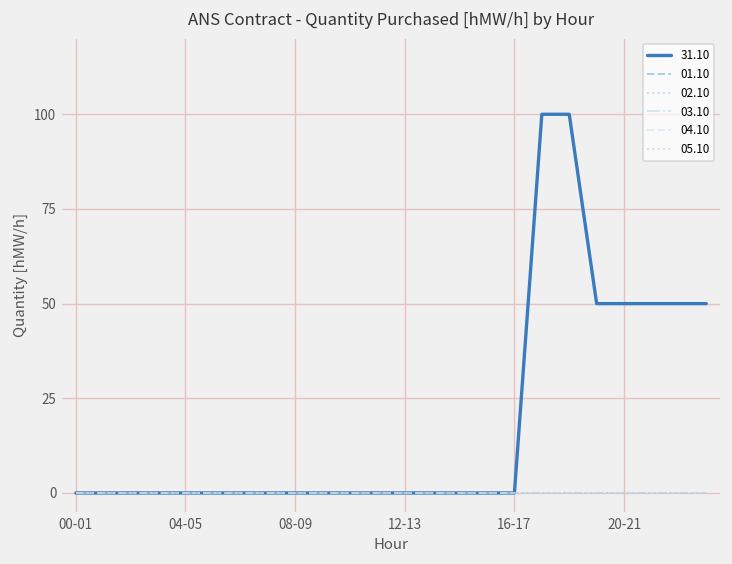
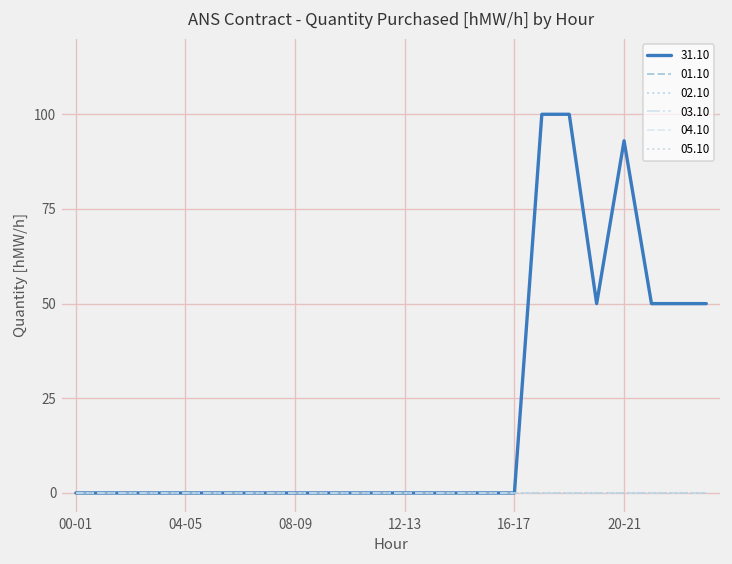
31.10, 20-21: 50 -> 93
